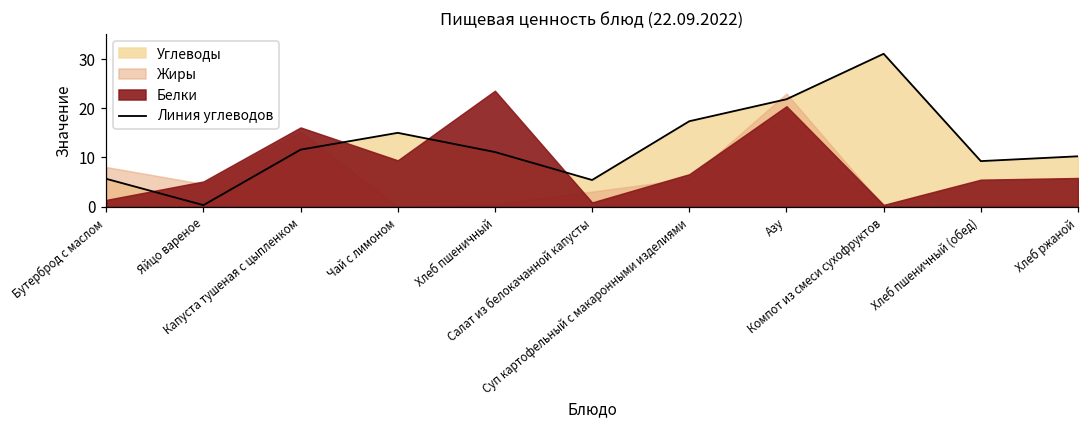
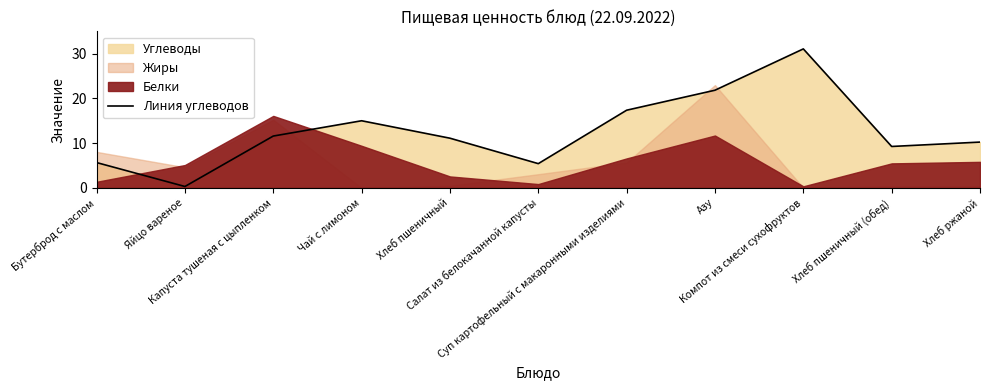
Белки, Хлеб пшеничный: 24 -> 3
Белки, Азу: 20 -> 12
